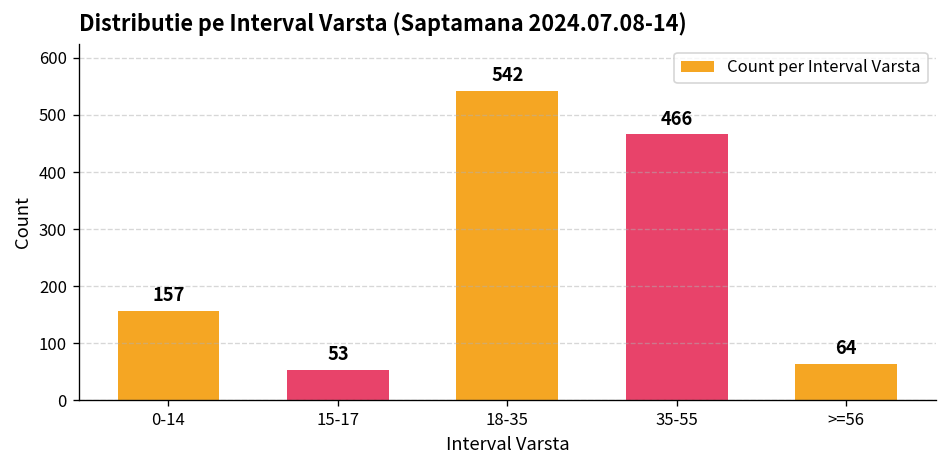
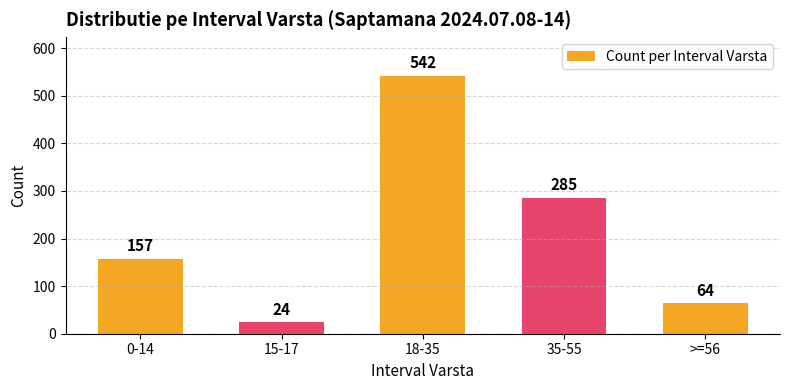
15-17: 53 -> 24
35-55: 466 -> 285
